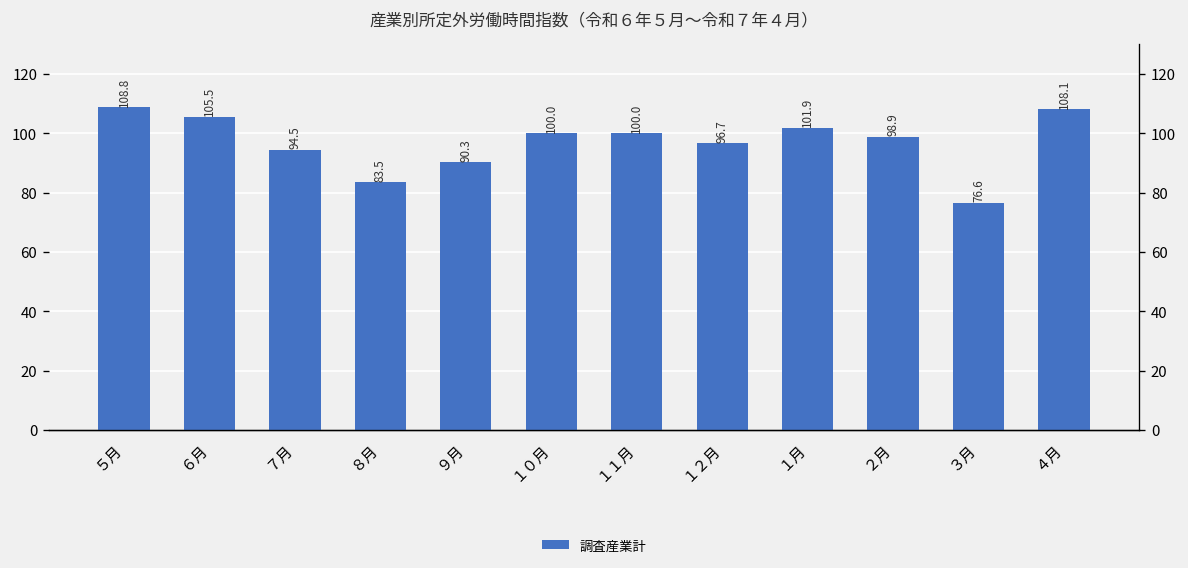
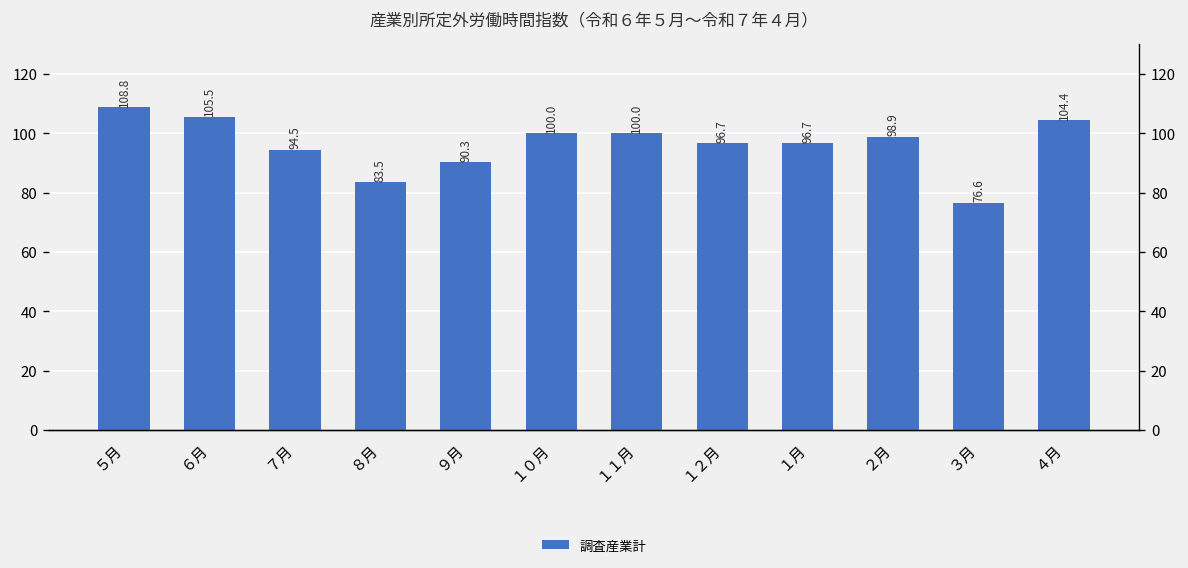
１月: 101.9 -> 96.7
４月: 108.1 -> 104.4
